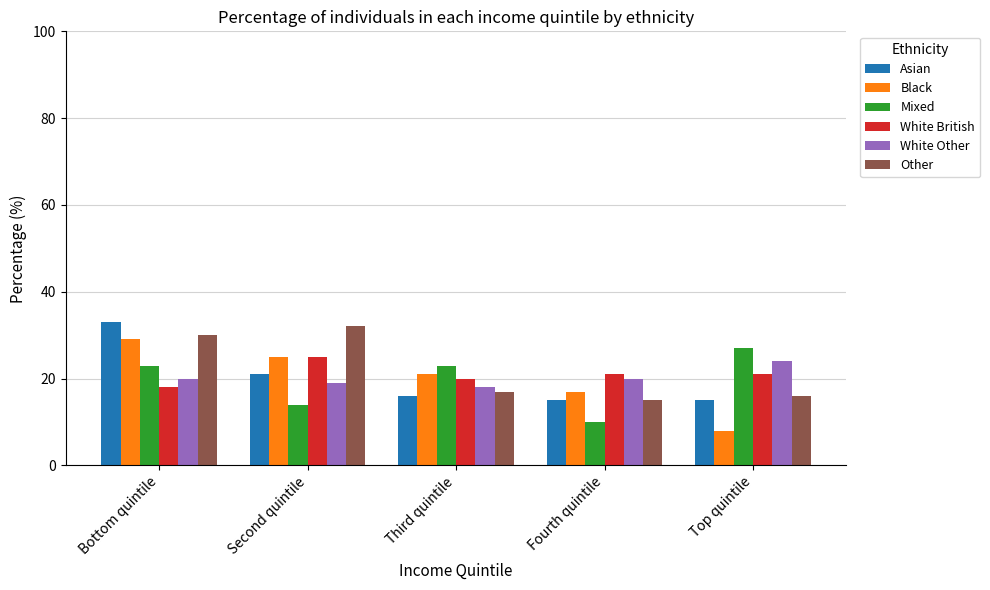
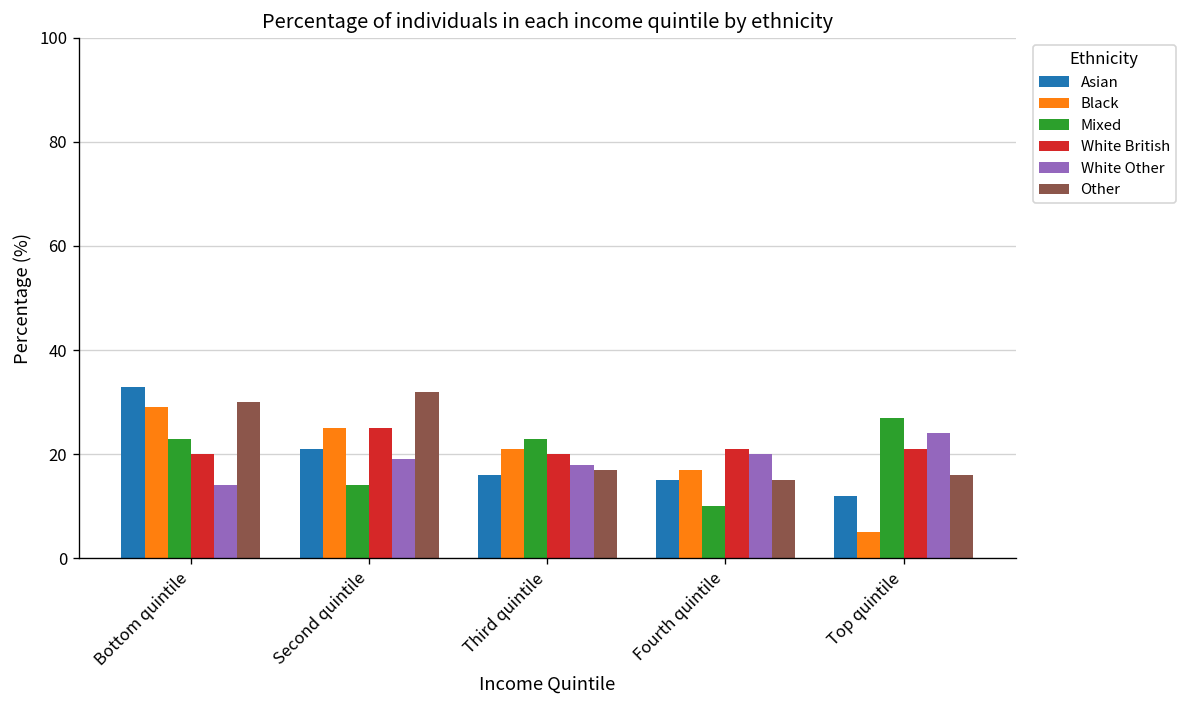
White British, Bottom quintile: 18 -> 20
White Other, Bottom quintile: 20 -> 14
Asian, Top quintile: 15 -> 12
Black, Top quintile: 8 -> 5
